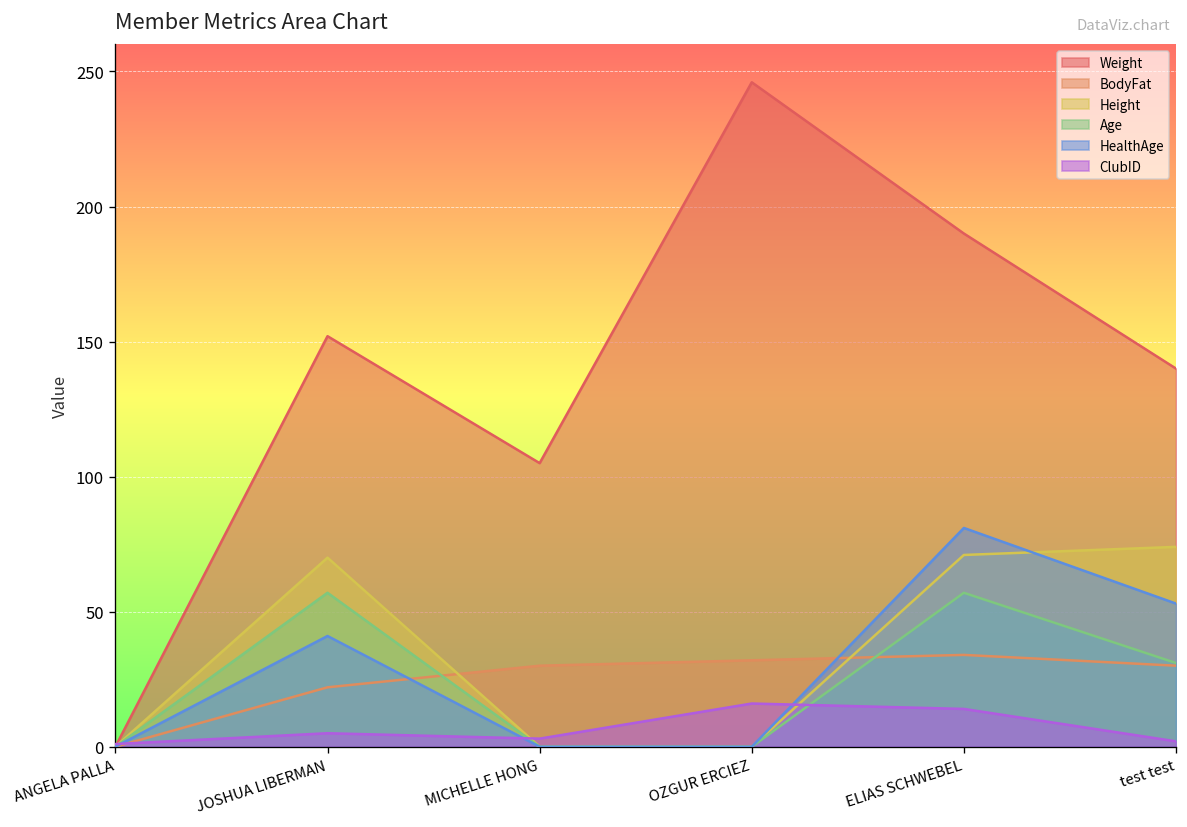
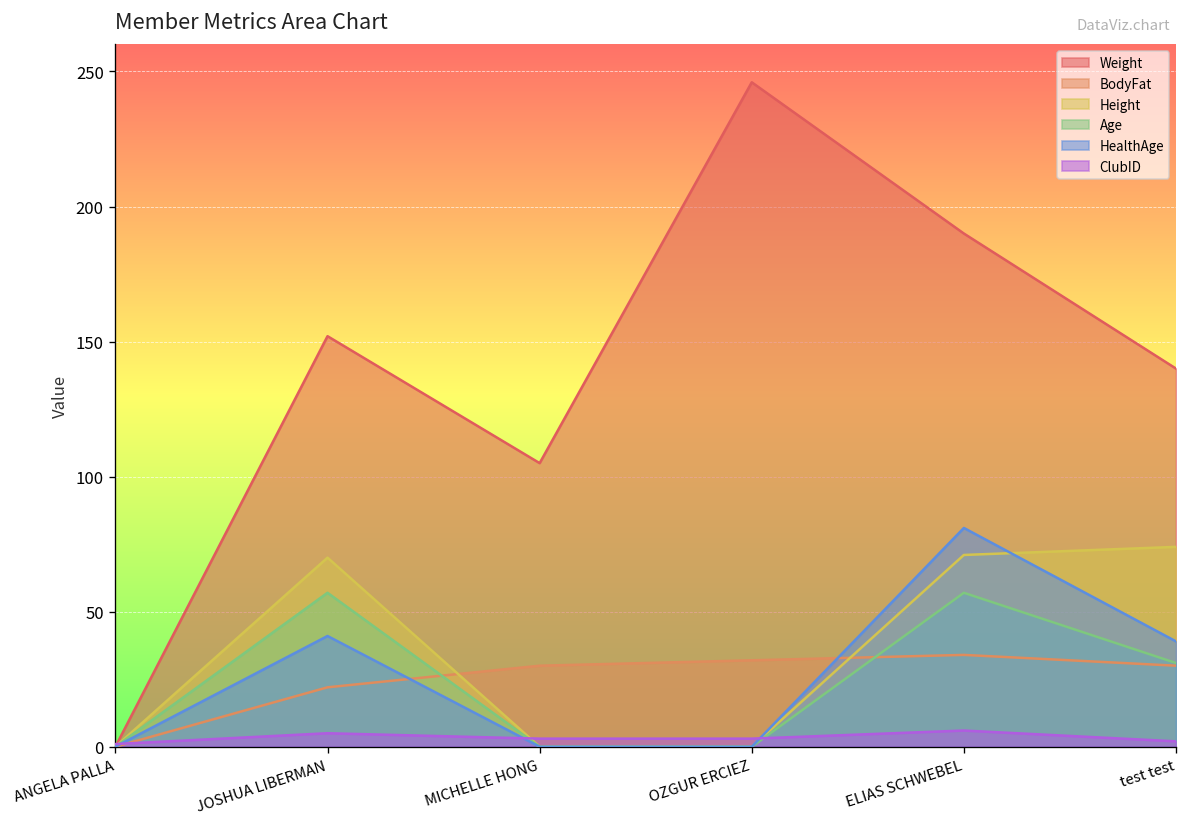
ClubID, OZGUR ERCIEZ: 16 -> 3
ClubID, ELIAS SCHWEBEL: 14 -> 6
HealthAge, test test: 53 -> 39
